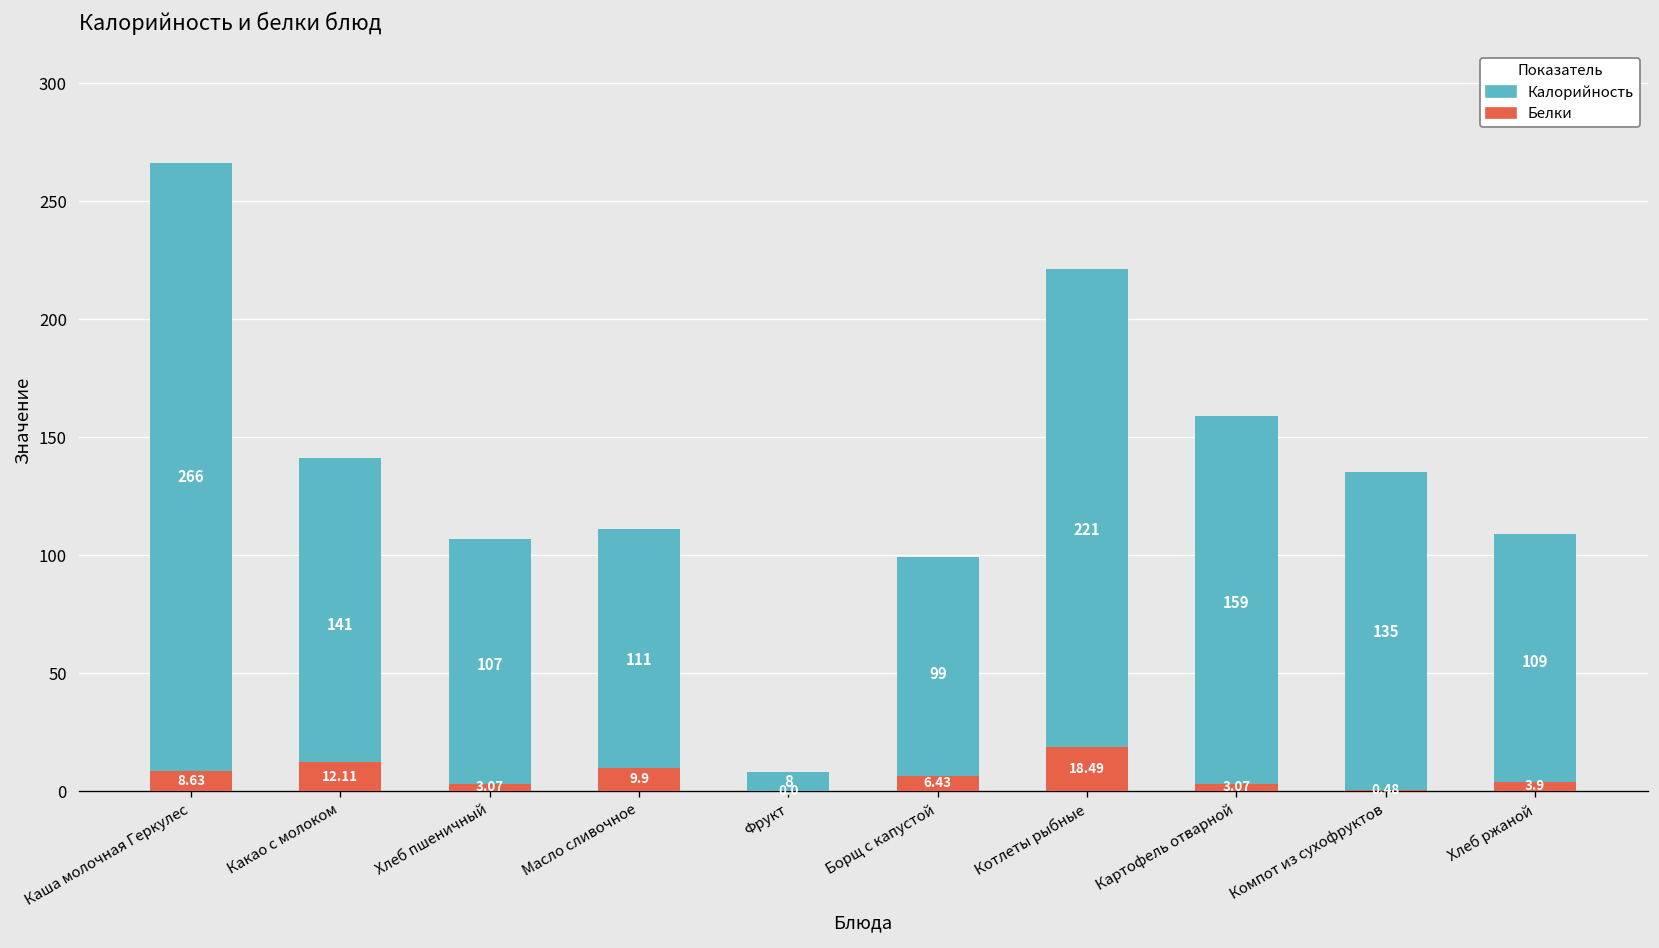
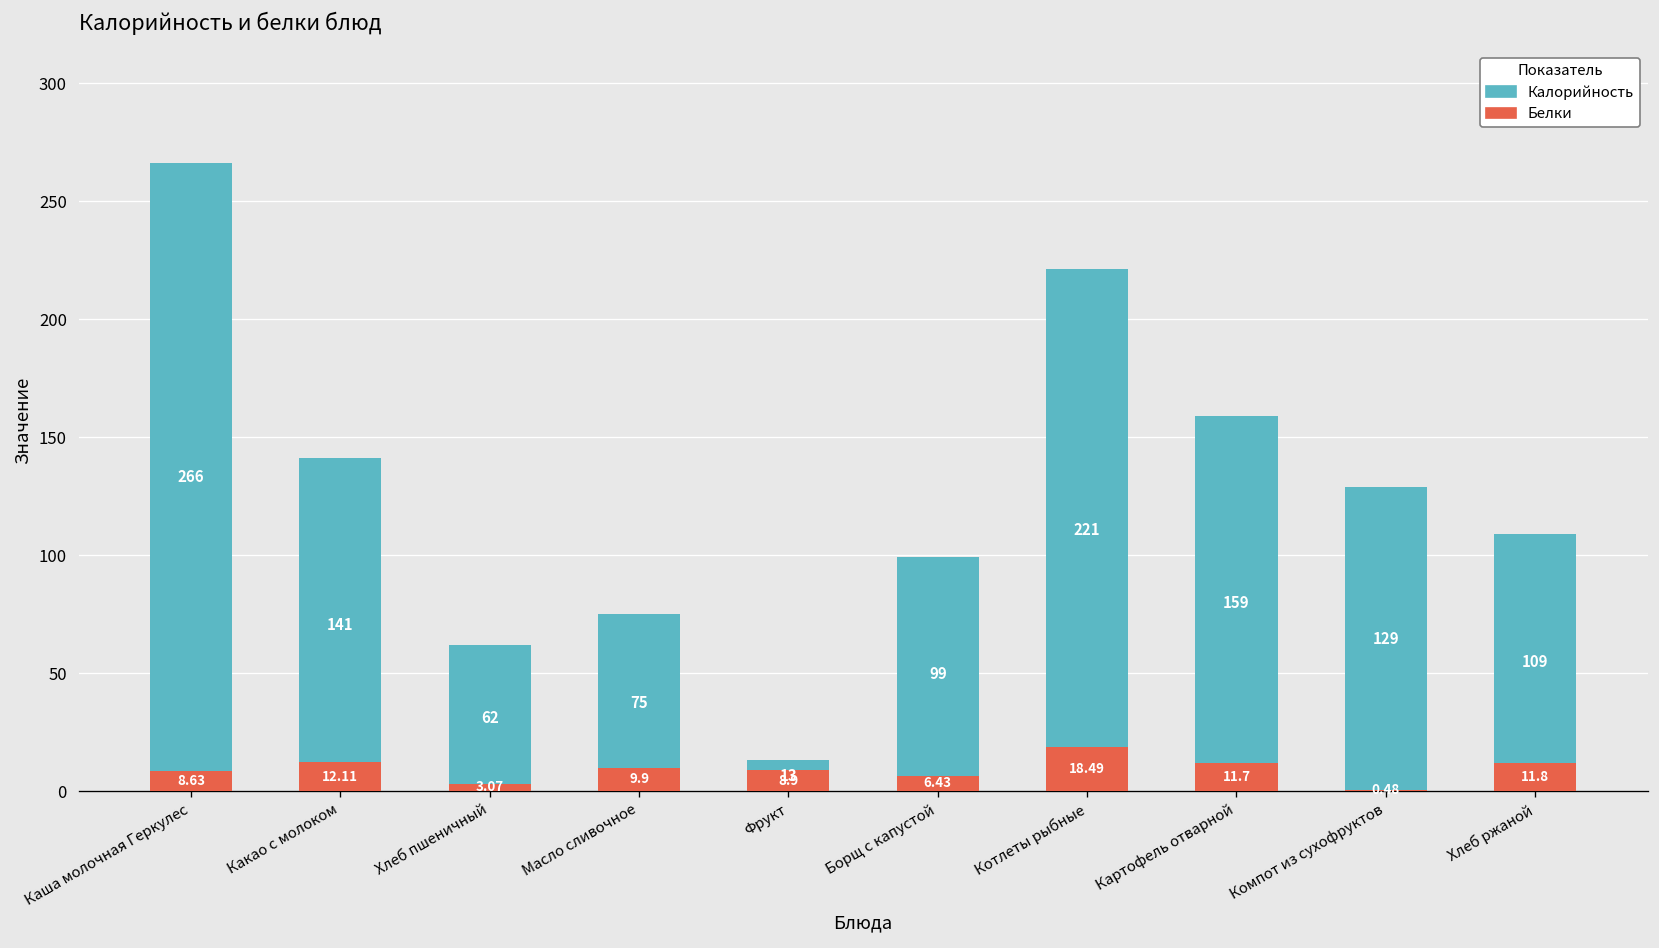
Калорийность, Хлеб пшеничный: 107 -> 62
Калорийность, Масло сливочное: 111 -> 75
Калорийность, Фрукт: 8 -> 13
Белки, Фрукт: 0 -> 9
Белки, Картофель отварной: 3.07 -> 11.7
Калорийность, Компот из сухофруктов: 135 -> 129
Белки, Хлеб ржаной: 3.9 -> 11.8
